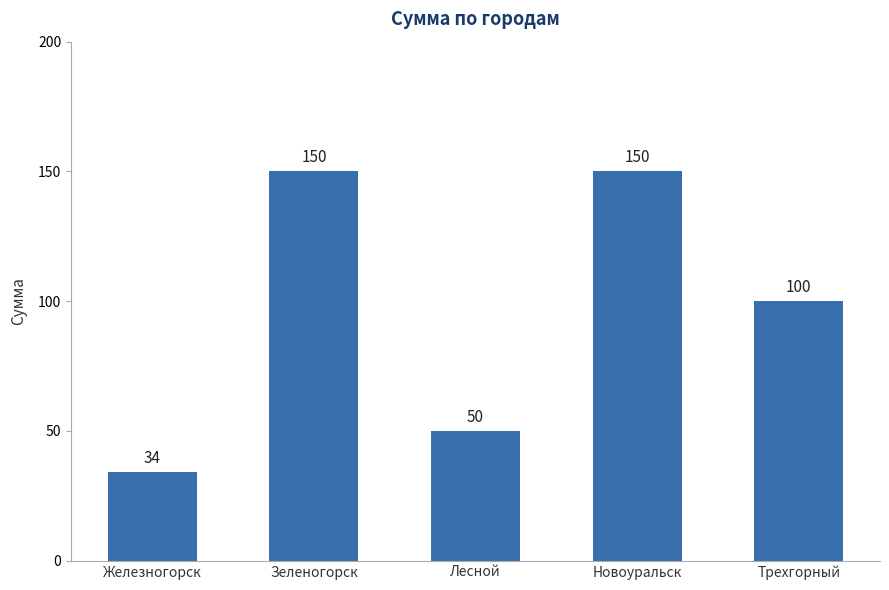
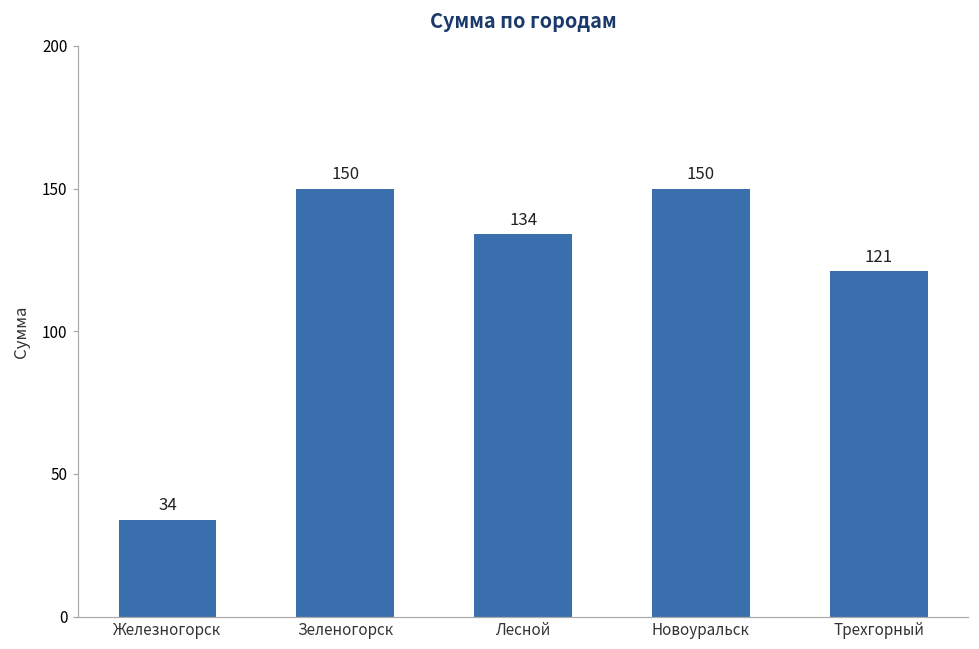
Лесной: 50 -> 134
Трехгорный: 100 -> 121
